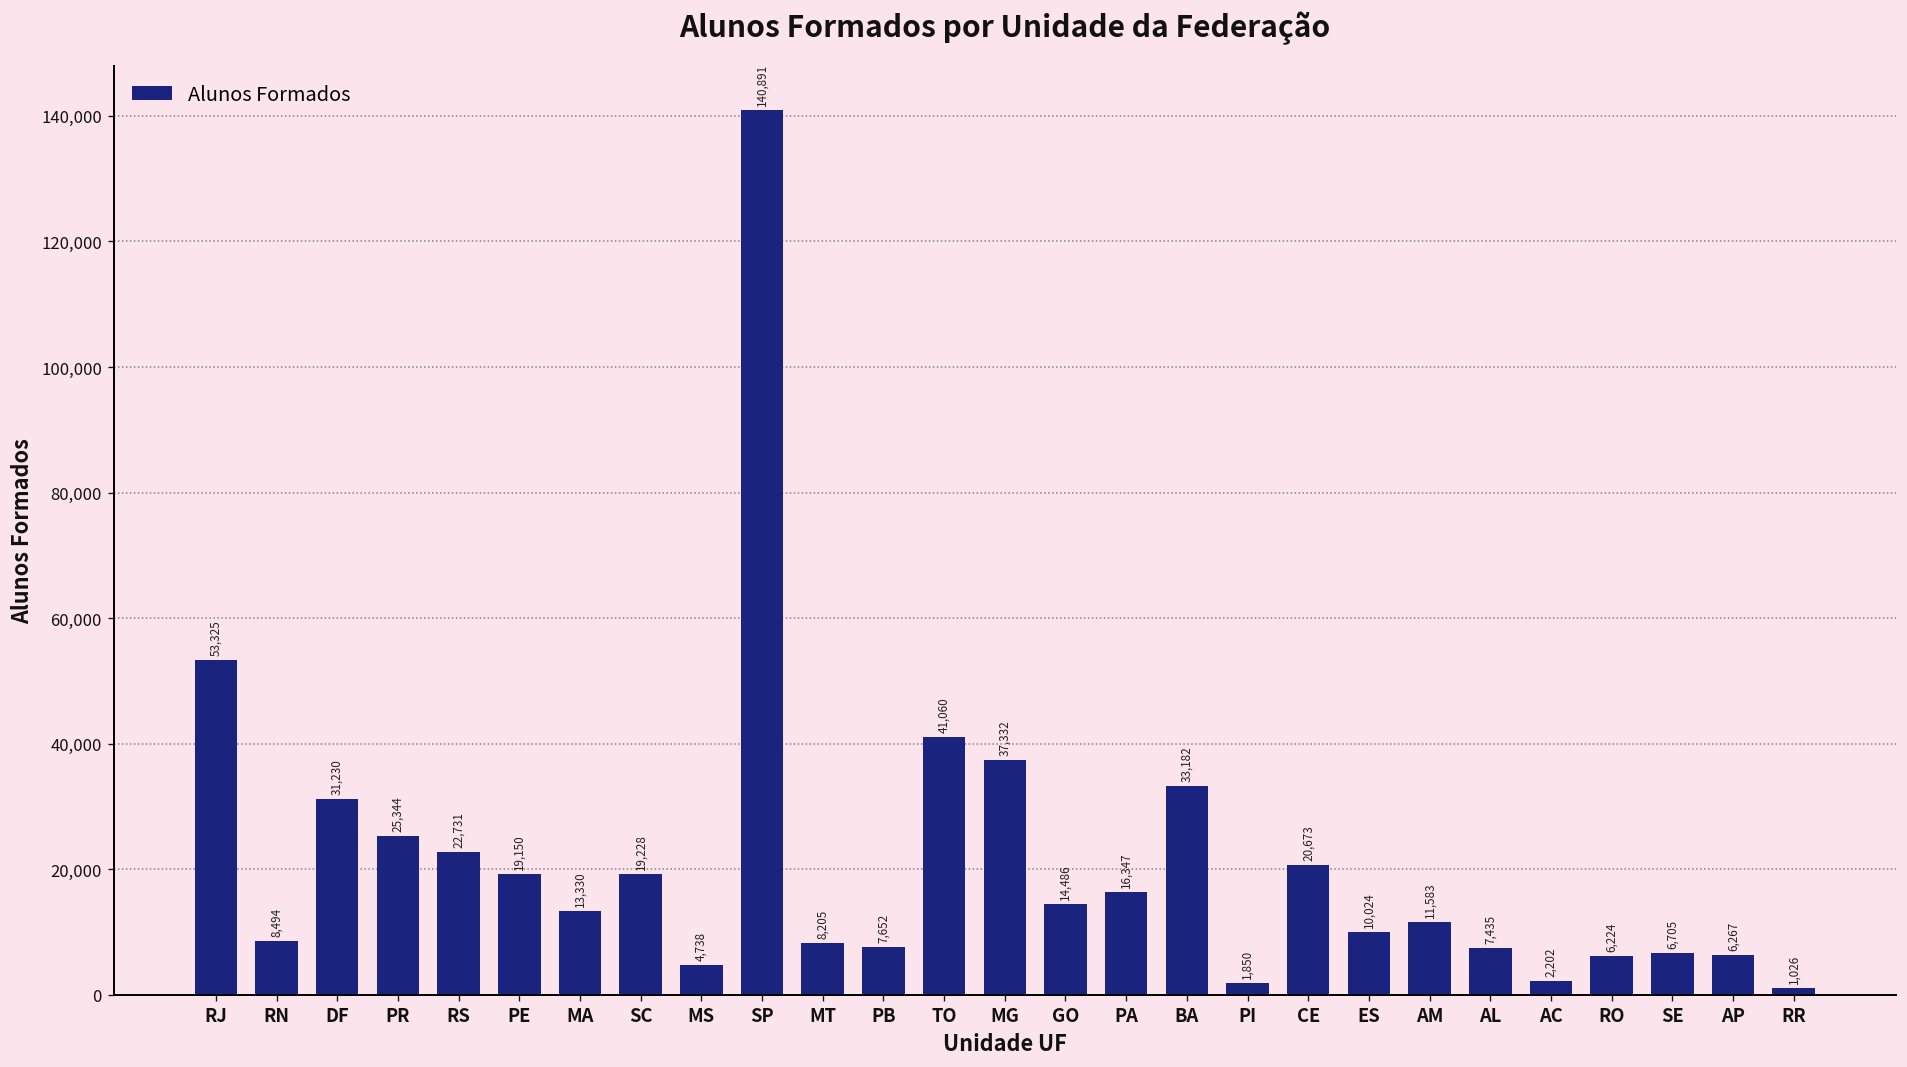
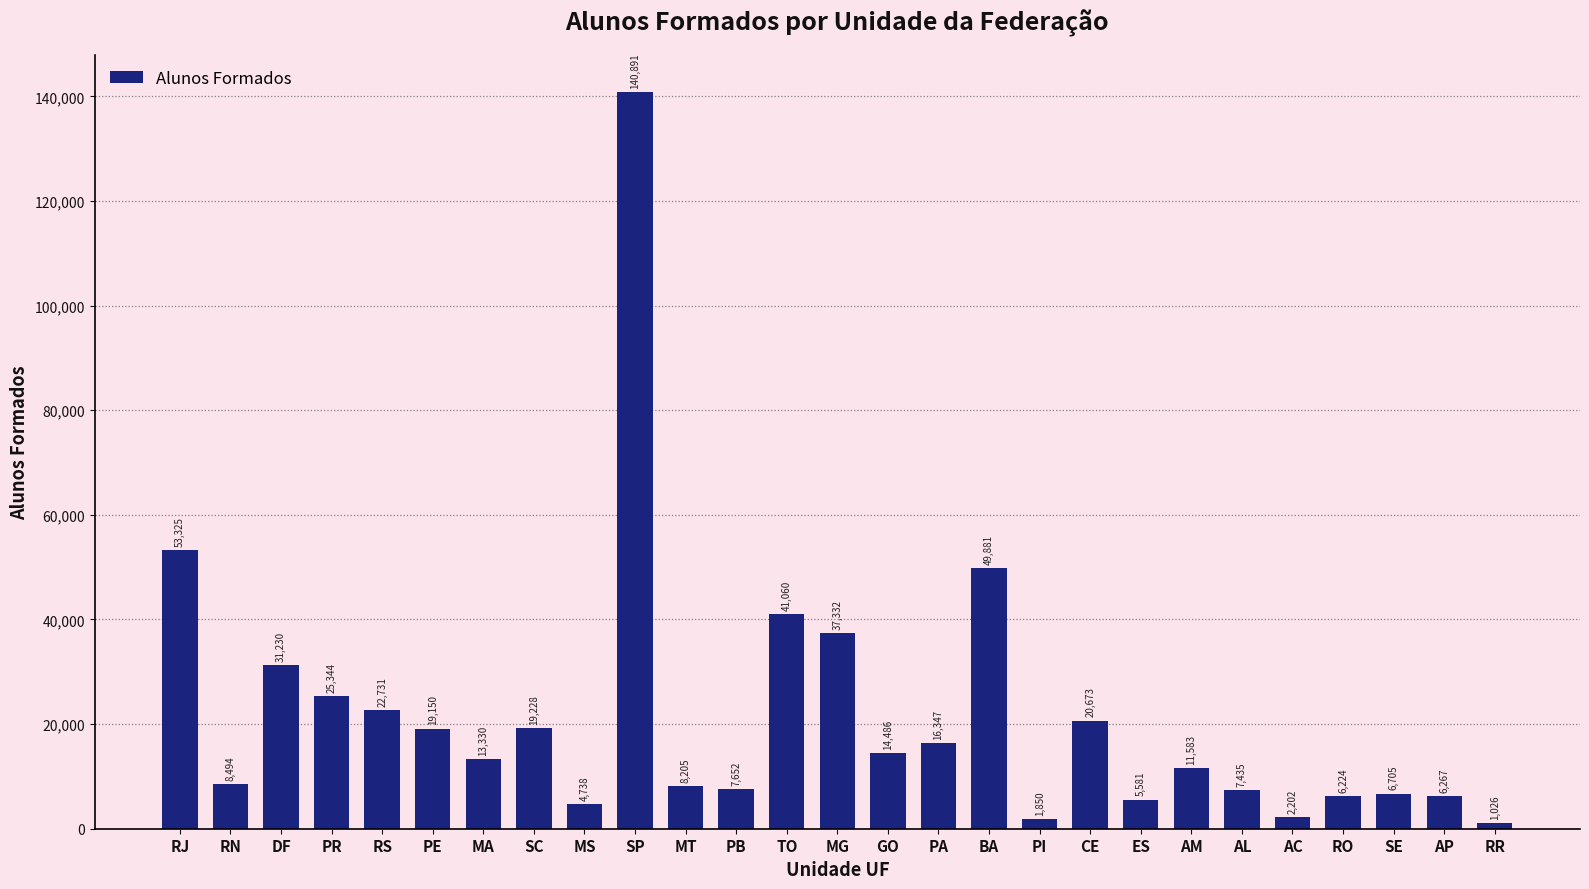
BA: 33,182 -> 49,881
ES: 10,024 -> 5,581
